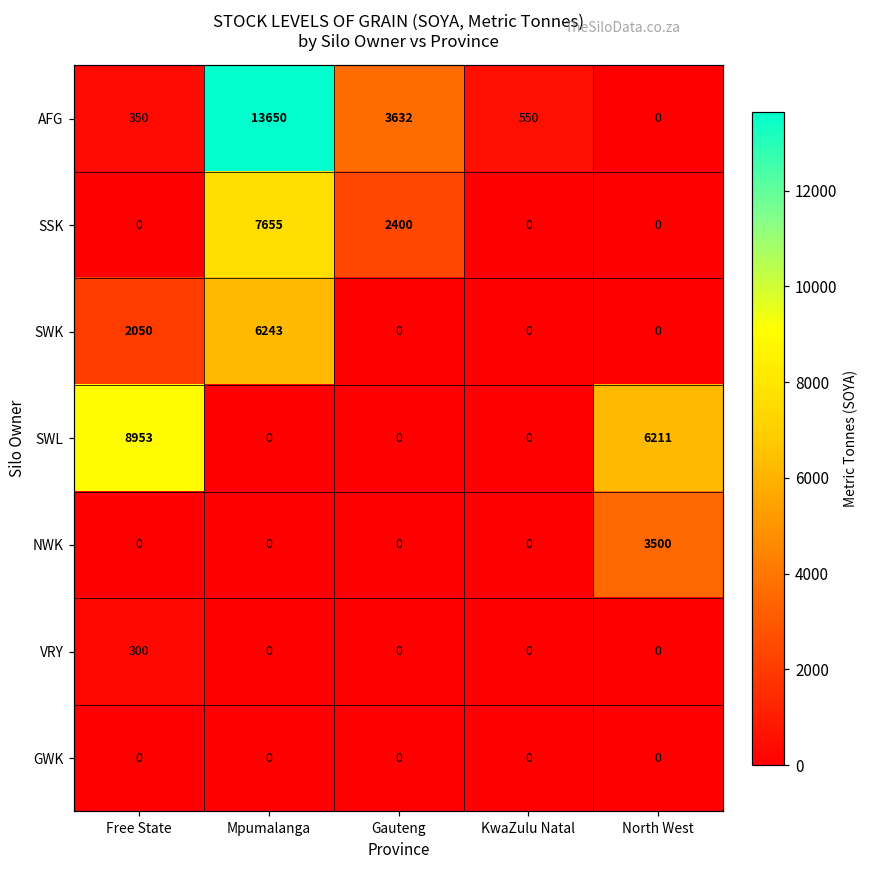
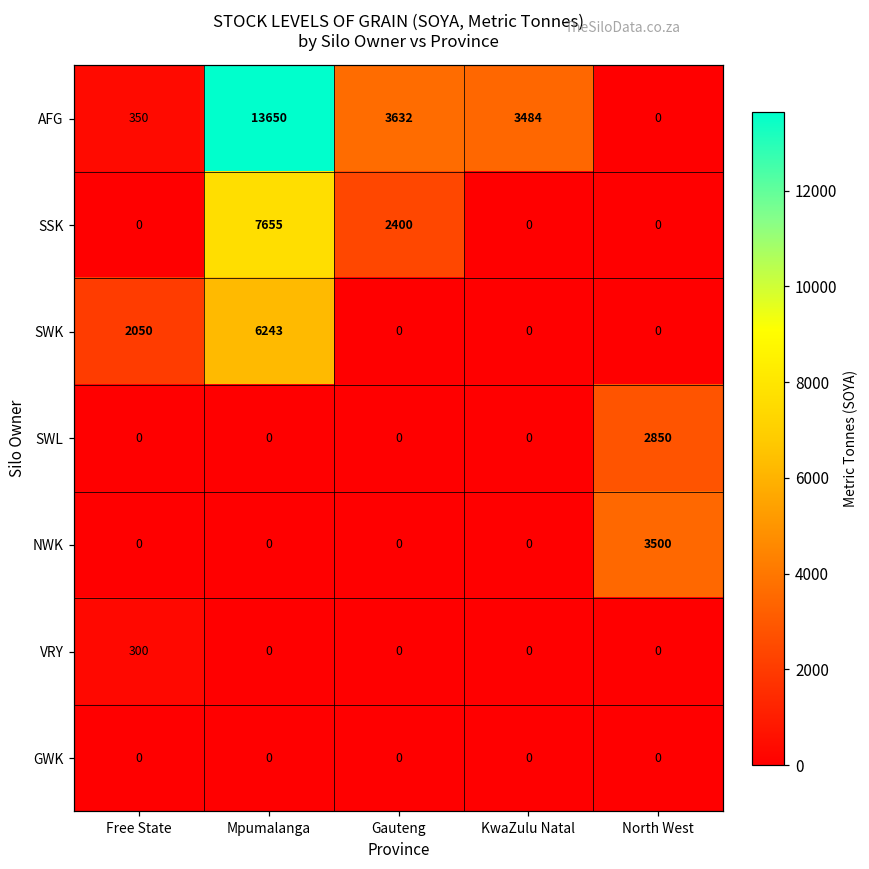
AFG, KwaZulu Natal: 550 -> 3484
SWL, Free State: 8953 -> 0
SWL, North West: 6211 -> 2850
